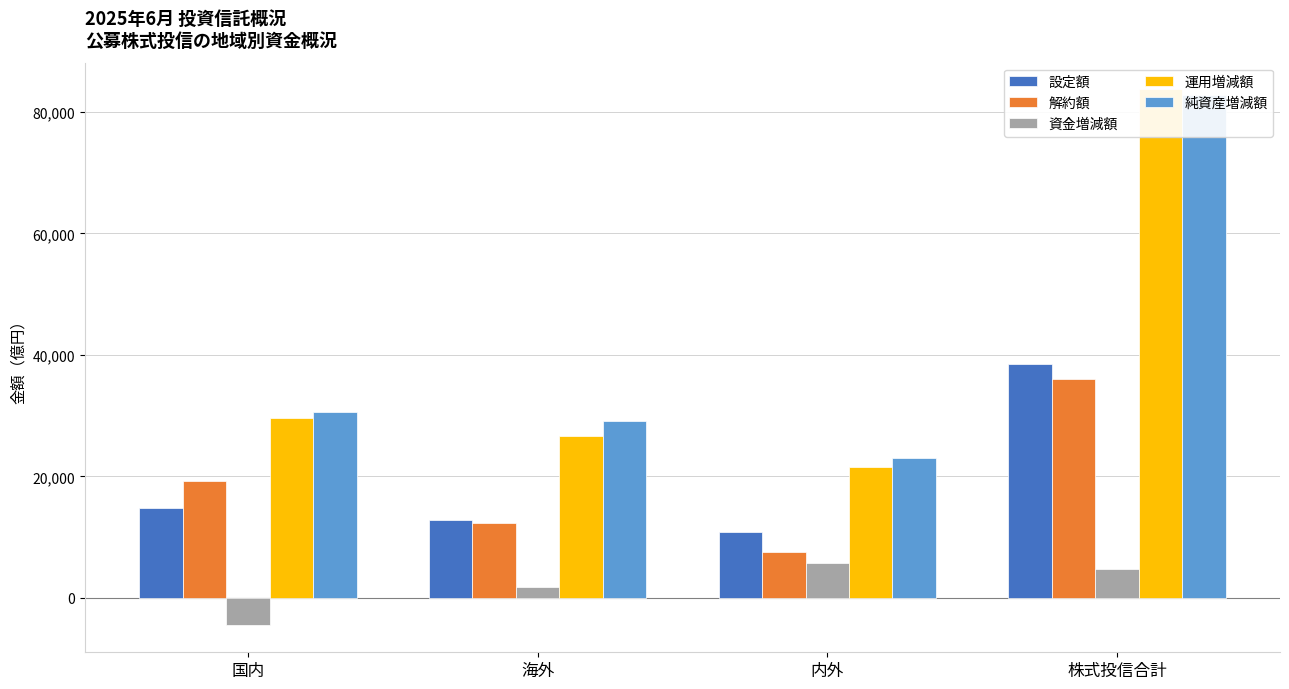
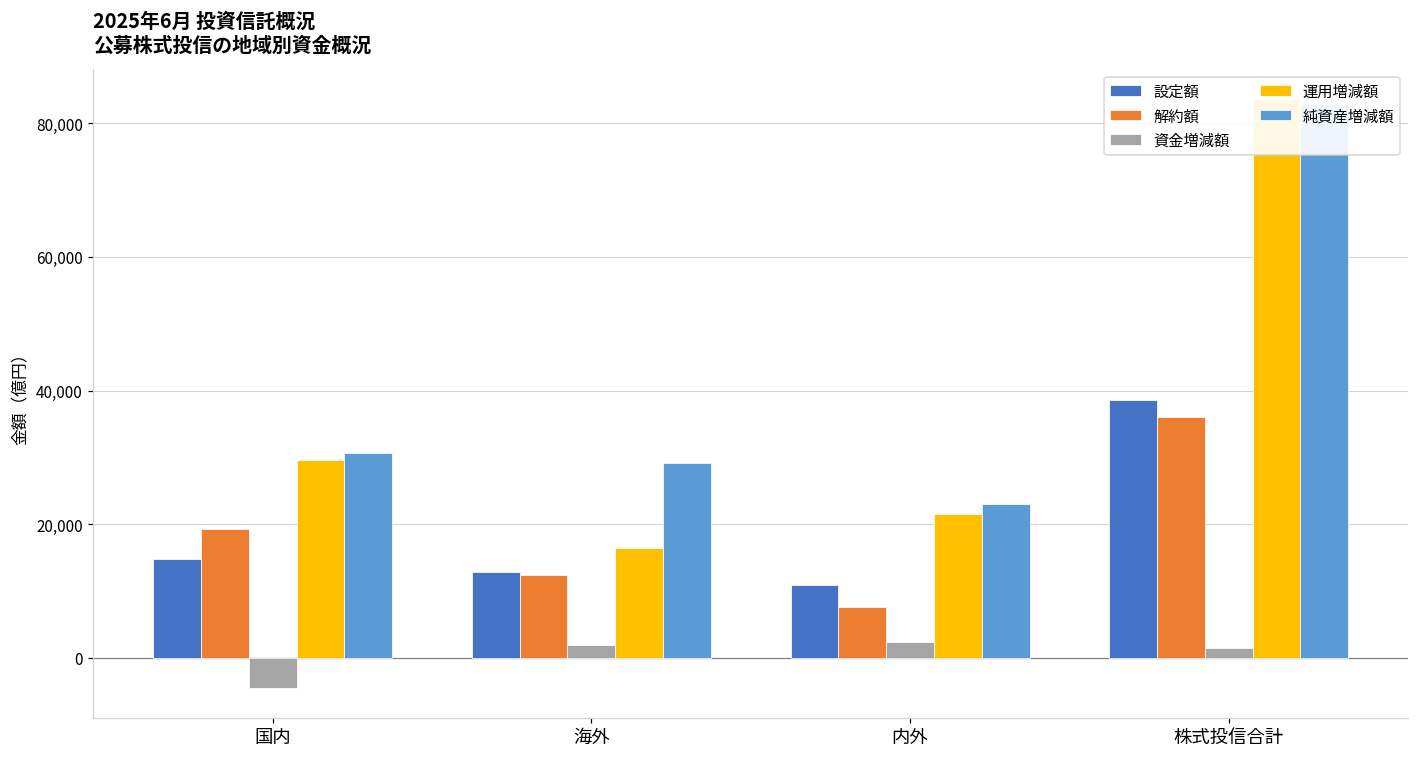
運用増減額, 海外: 27,000 -> 16,000
資金増減額, 内外: 6,000 -> 2,000
資金増減額, 株式投信合計: 5,000 -> 1,000
